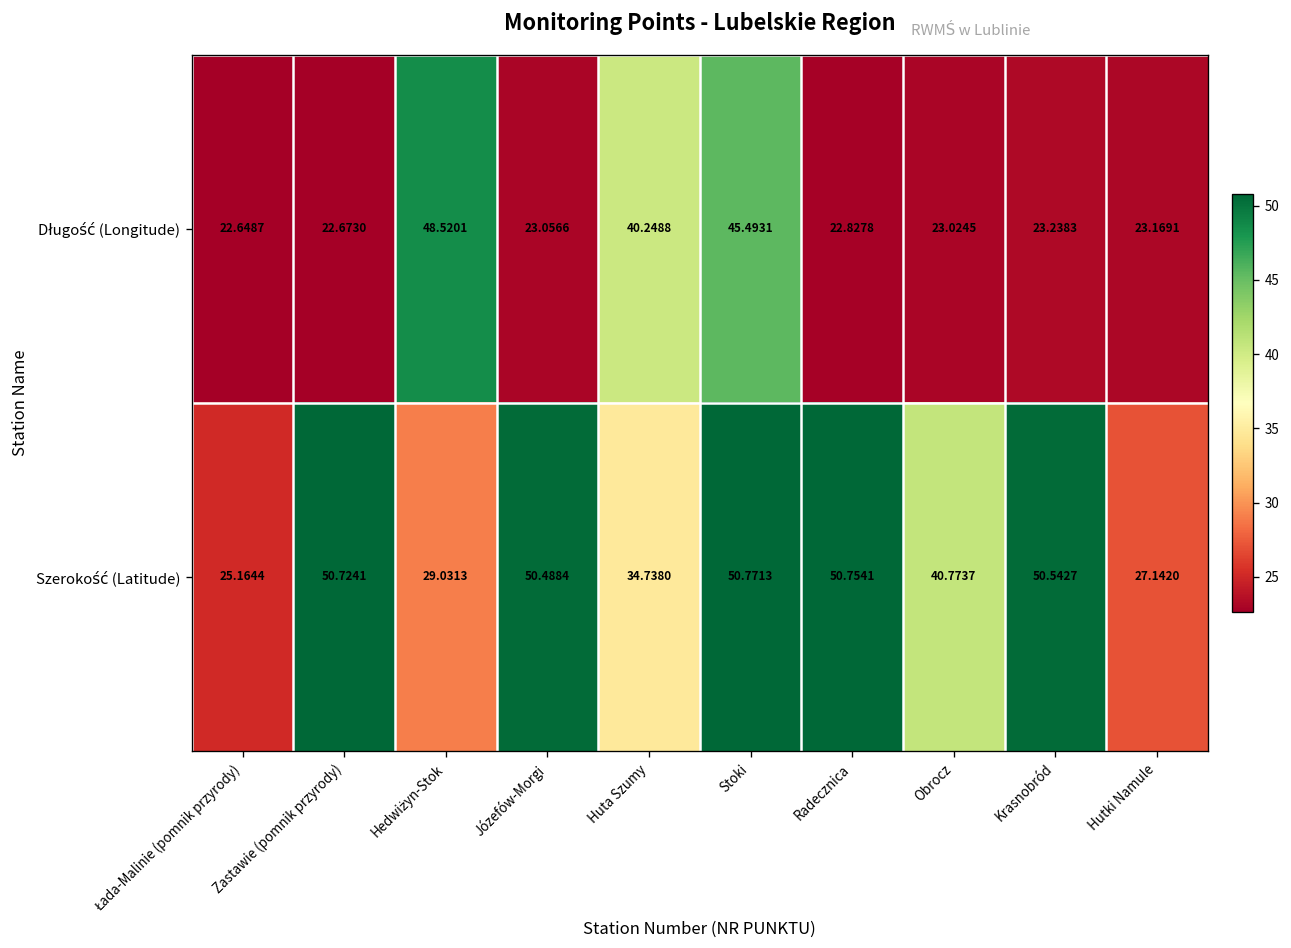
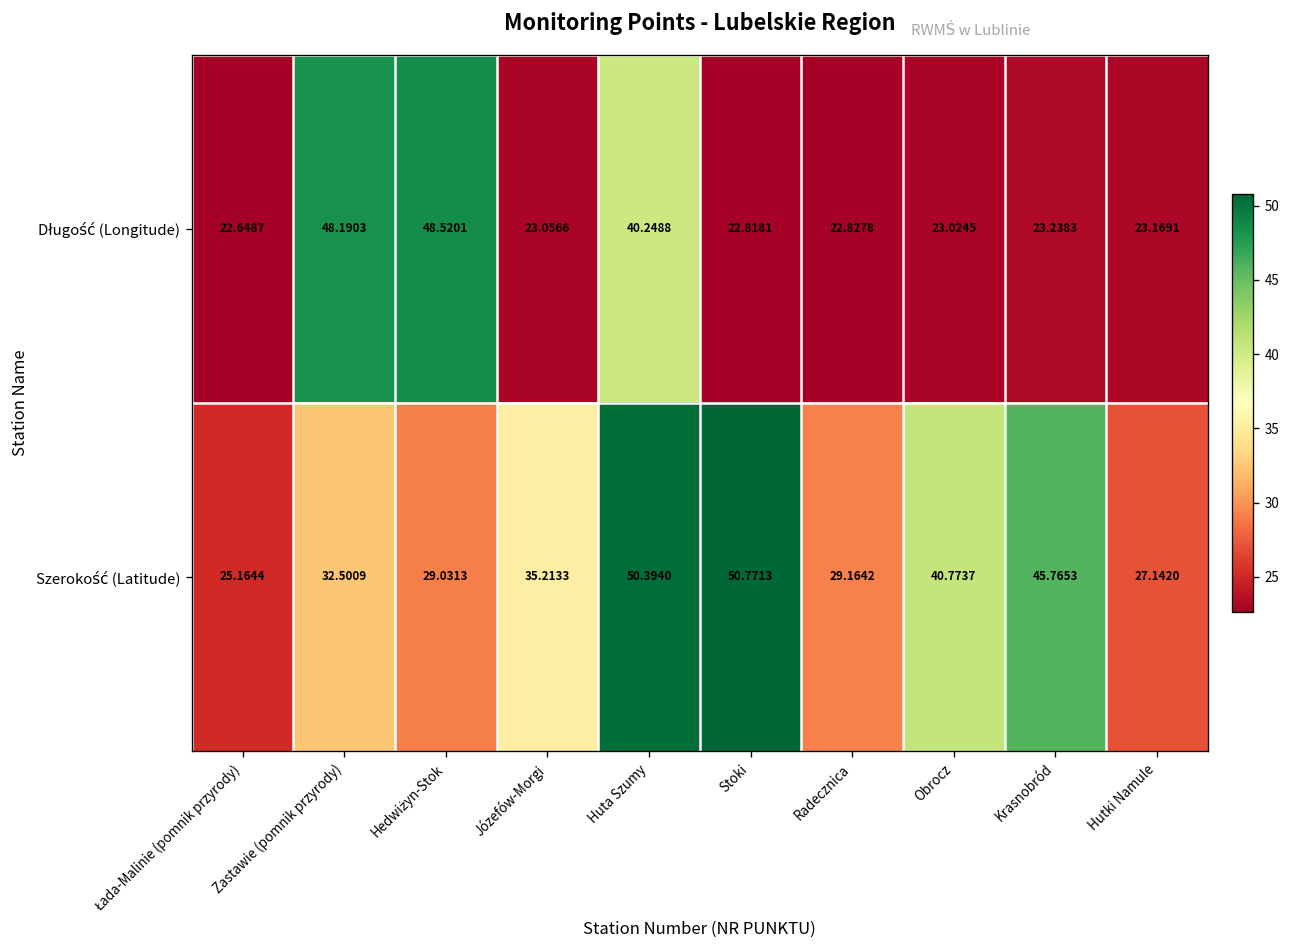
Długość (Longitude), Zastawie (pomnik przyrody): 22.6730 -> 48.1903
Długość (Longitude), Stoki: 45.4931 -> 22.8181
Szerokość (Latitude), Zastawie (pomnik przyrody): 50.7241 -> 32.5009
Szerokość (Latitude), Józefów-Morgi: 50.4884 -> 35.2133
Szerokość (Latitude), Huta Szumy: 34.7380 -> 50.3940
Szerokość (Latitude), Radecznica: 50.7541 -> 29.1642
Szerokość (Latitude), Krasnobród: 50.5427 -> 45.7653
